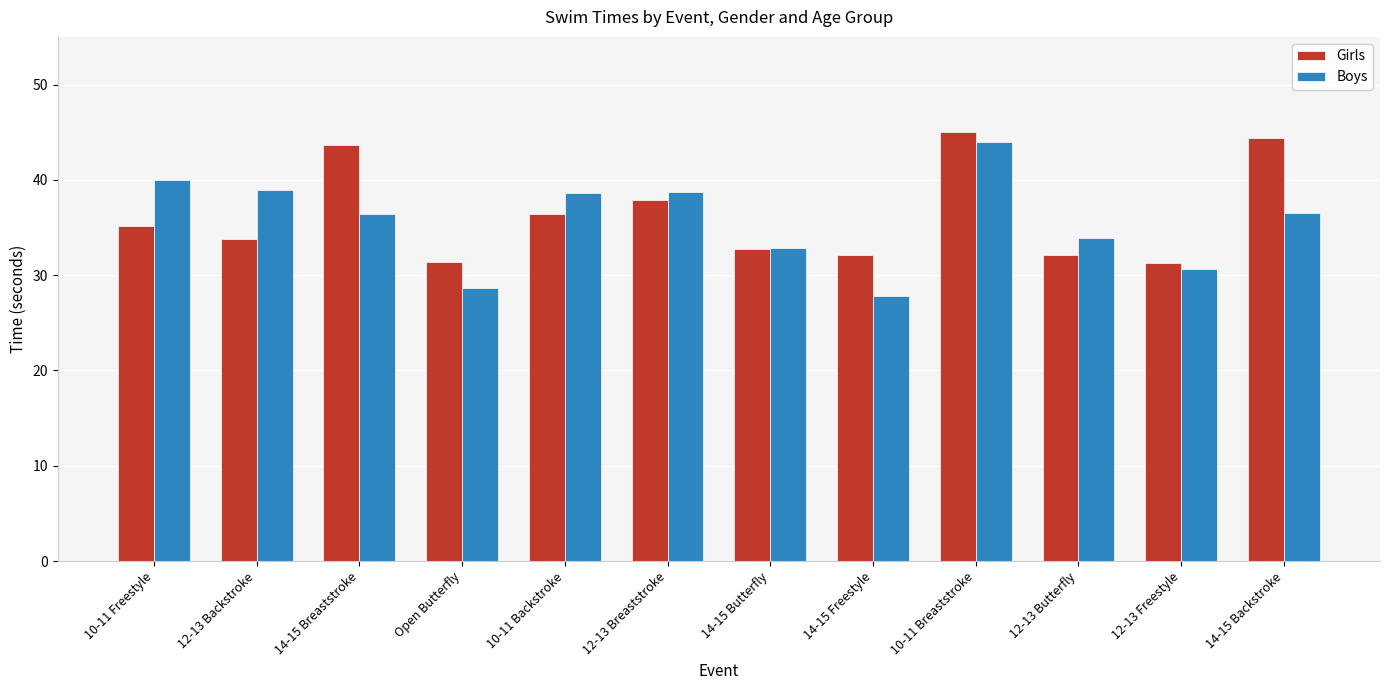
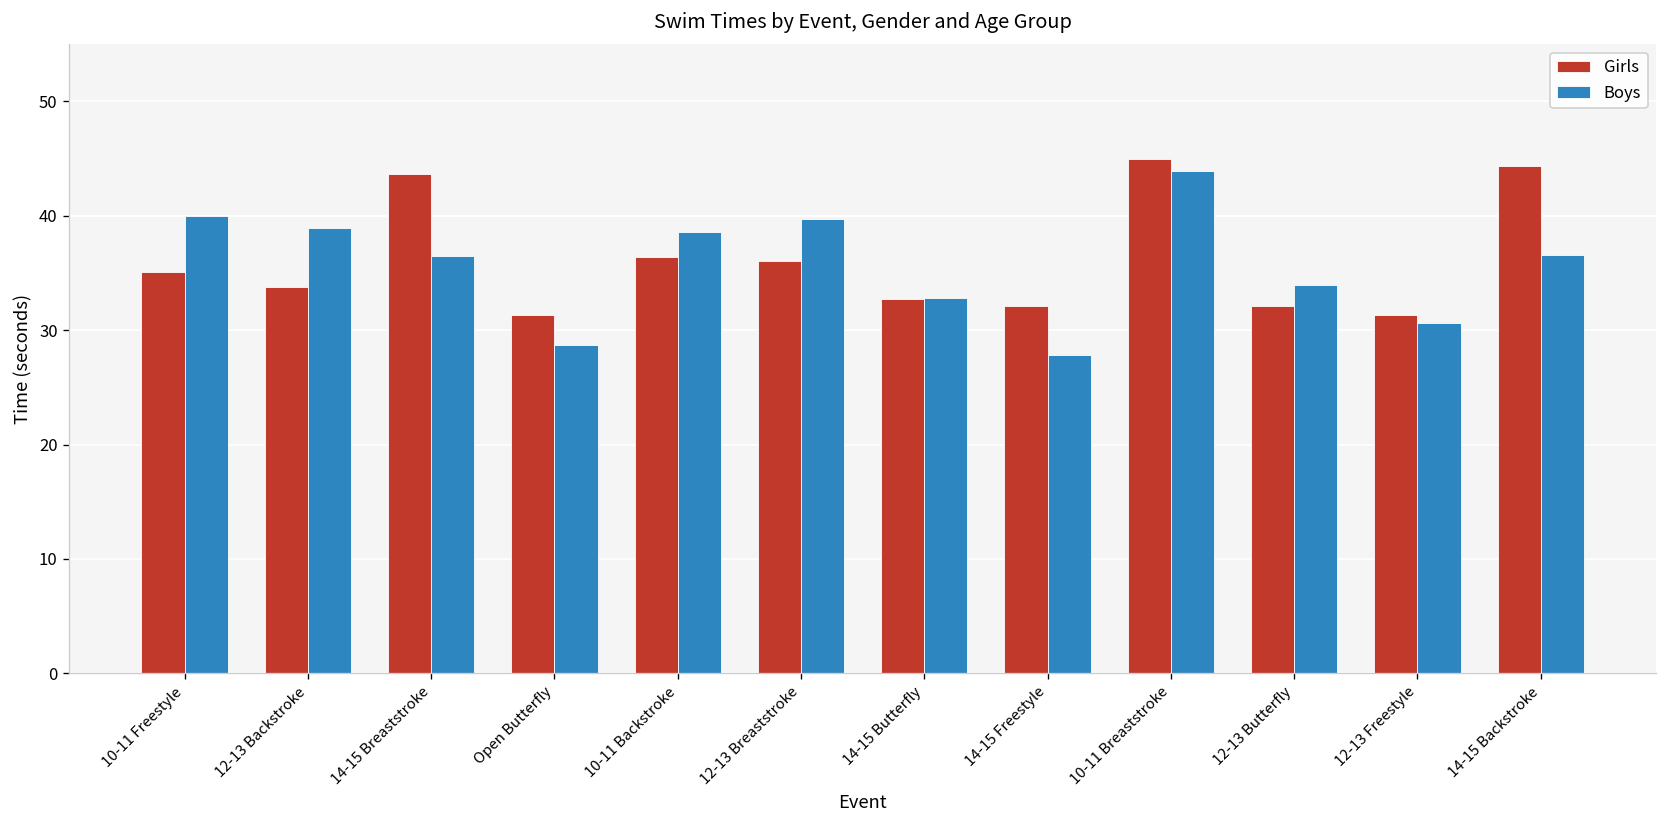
Girls, 12-13 Breaststroke: 38 -> 36
Boys, 12-13 Breaststroke: 39 -> 40
